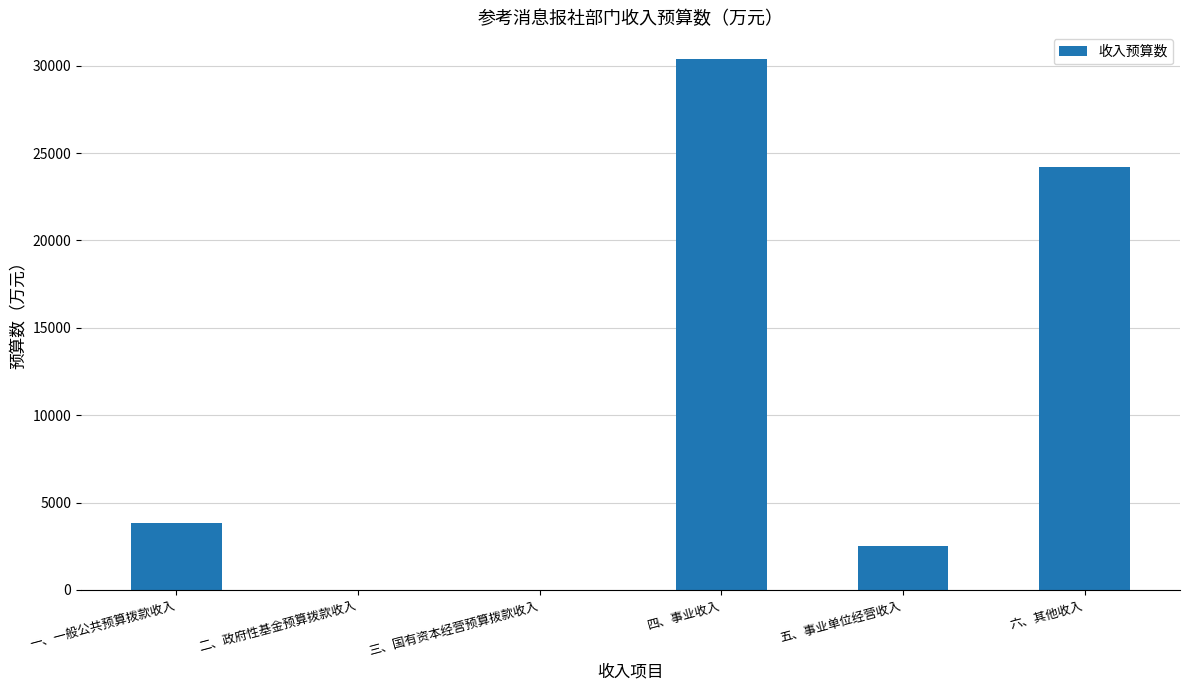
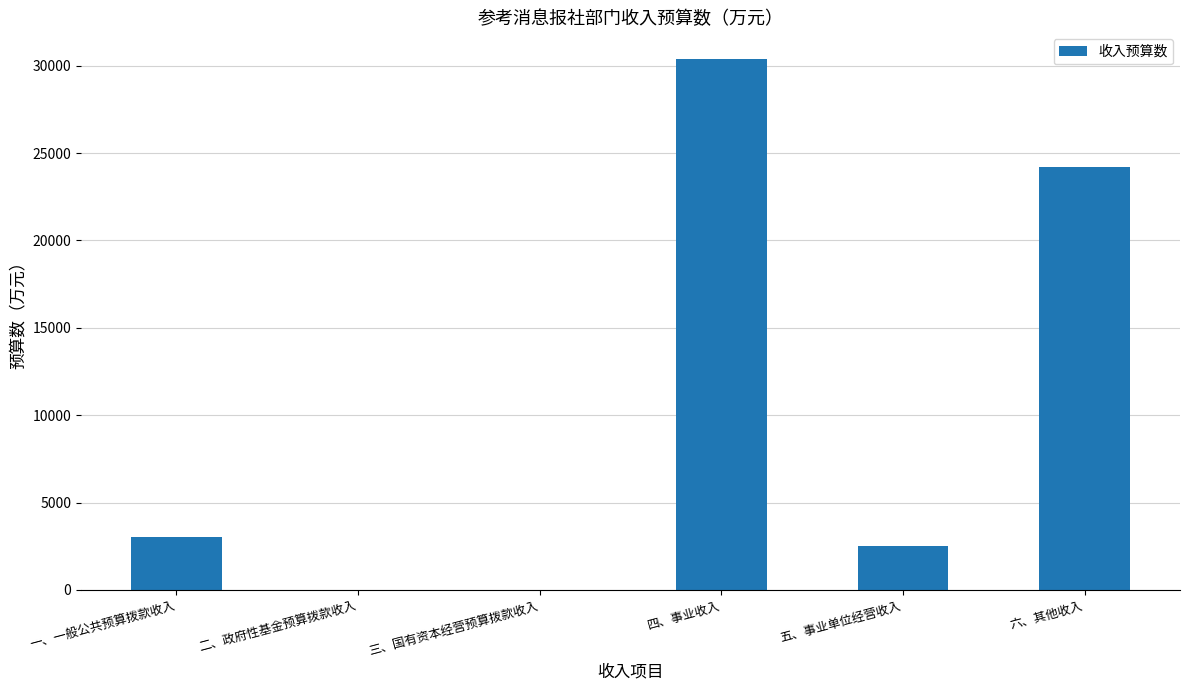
一、一般公共预算拨款收入: 3800 -> 3000
